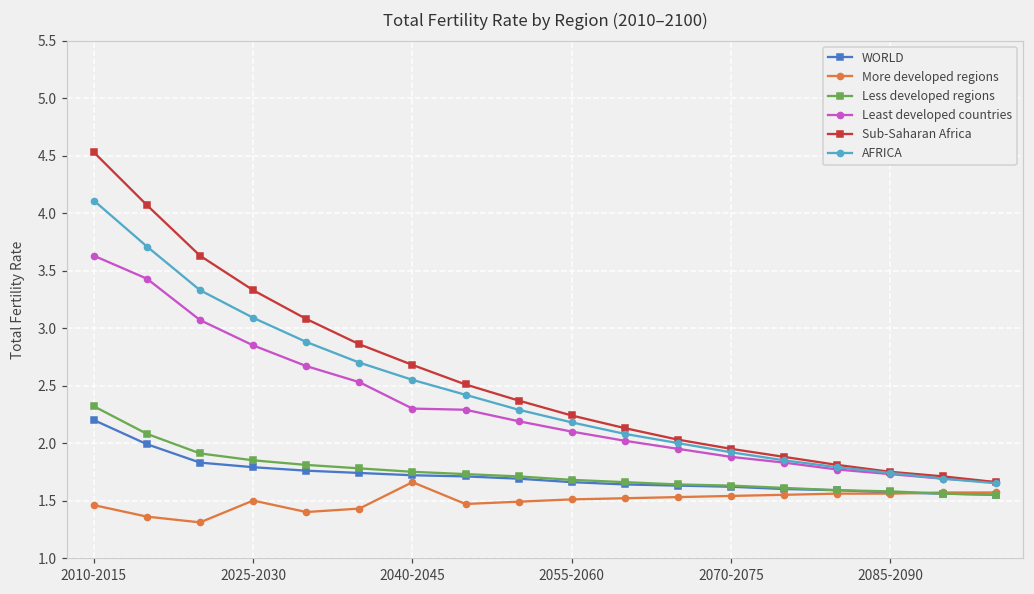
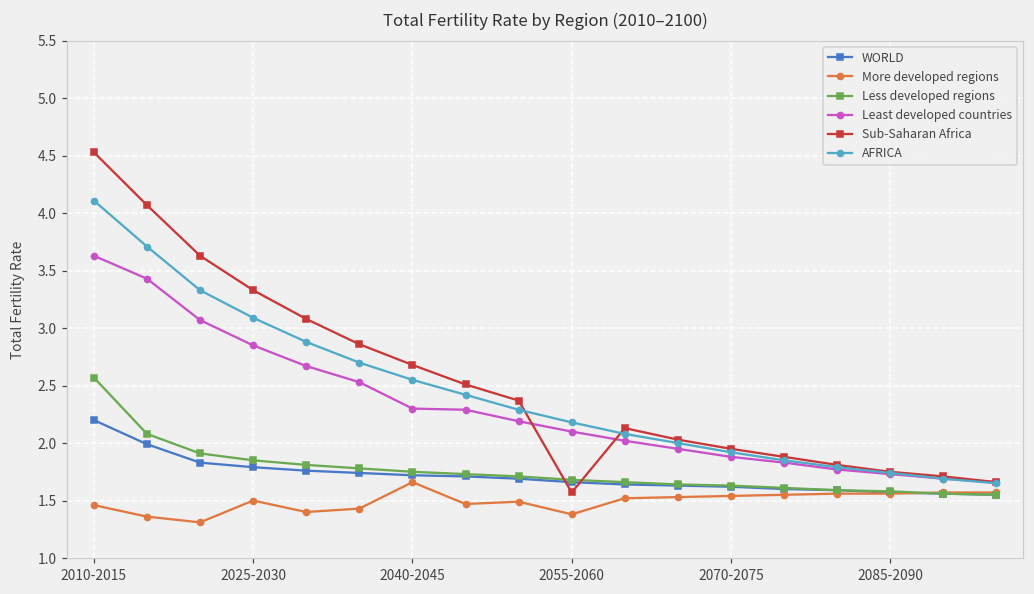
Less developed regions, 2010-2015: 2.32 -> 2.57
More developed regions, 2055-2060: 1.51 -> 1.38
Sub-Saharan Africa, 2055-2060: 2.24 -> 1.57
